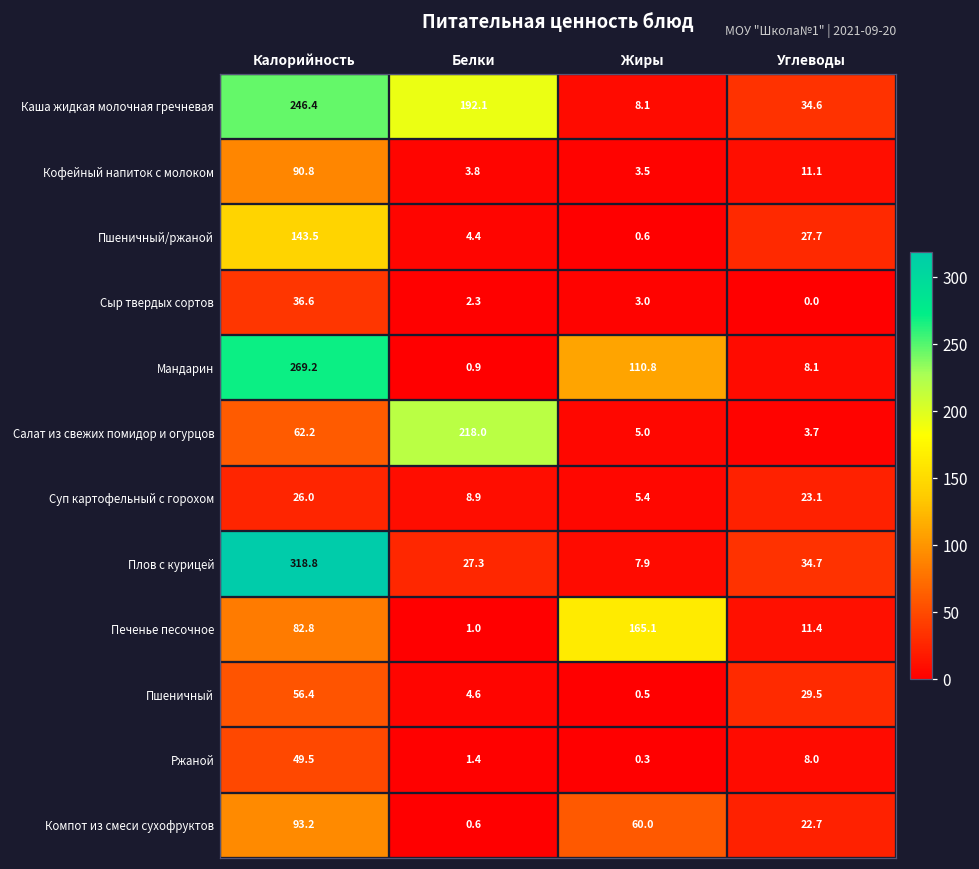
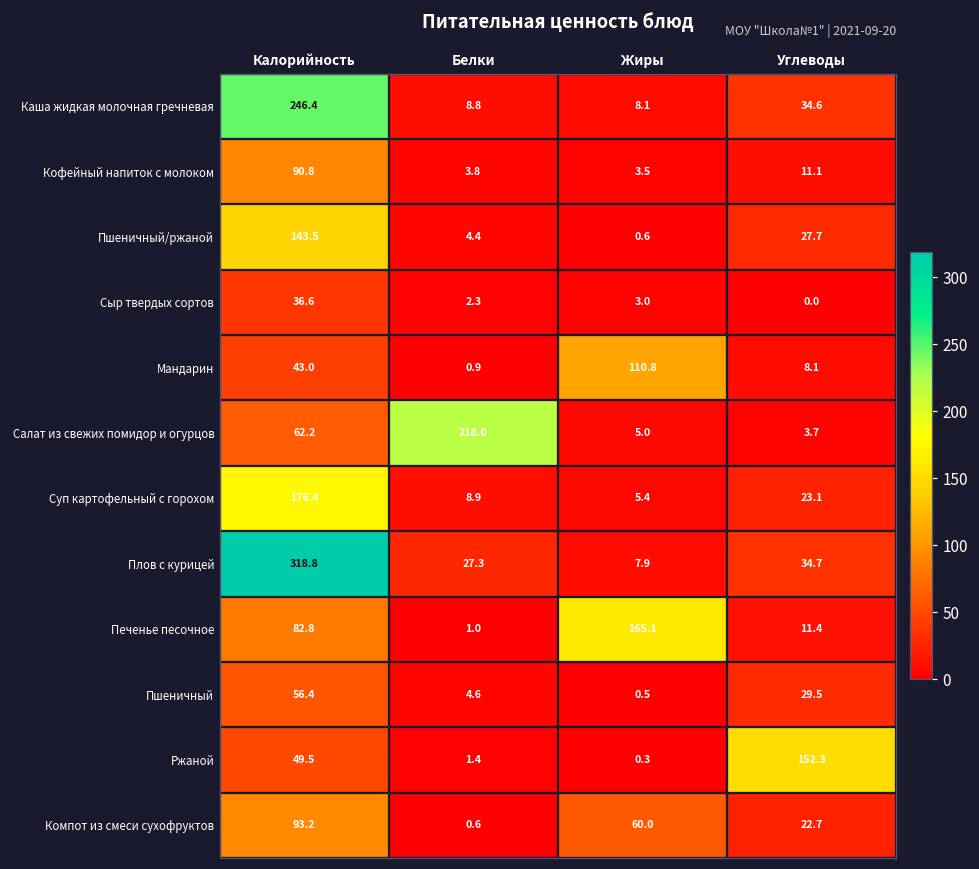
Каша жидкая молочная гречневая, Белки: 192.1 -> 8.8
Мандарин, Калорийность: 269.2 -> 43.0
Суп картофельный с горохом, Калорийность: 26.0 -> 176.4
Ржаной, Углеводы: 8.0 -> 152.3
